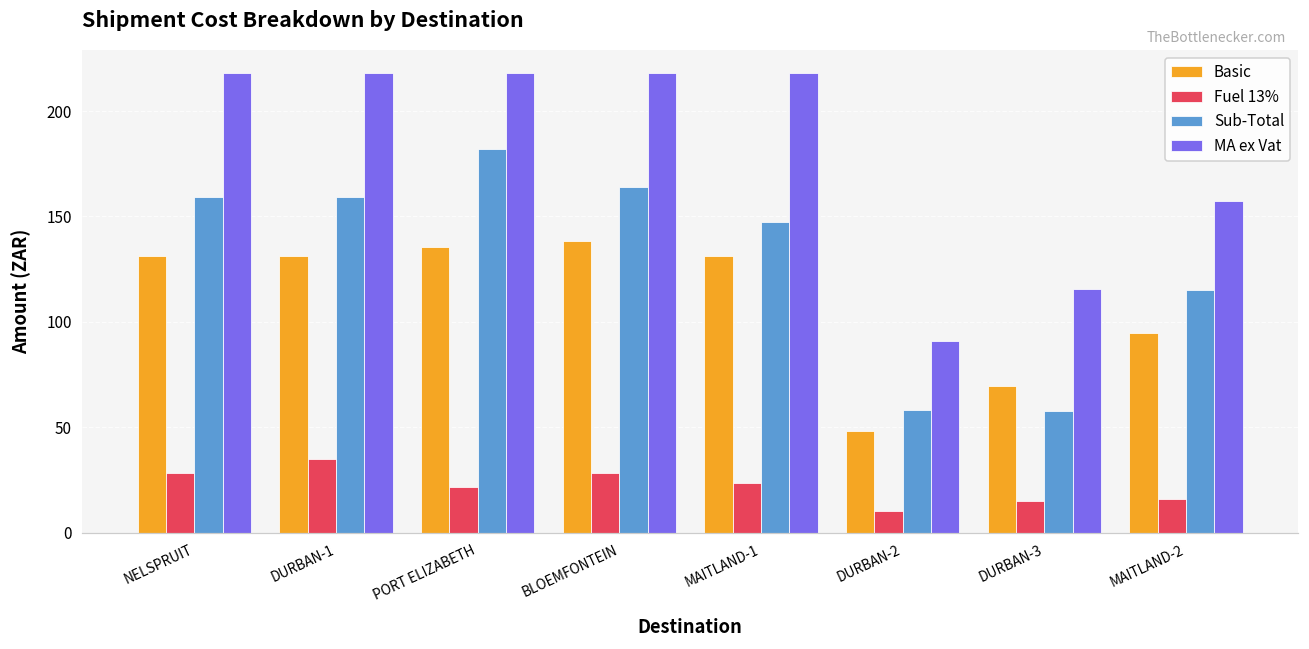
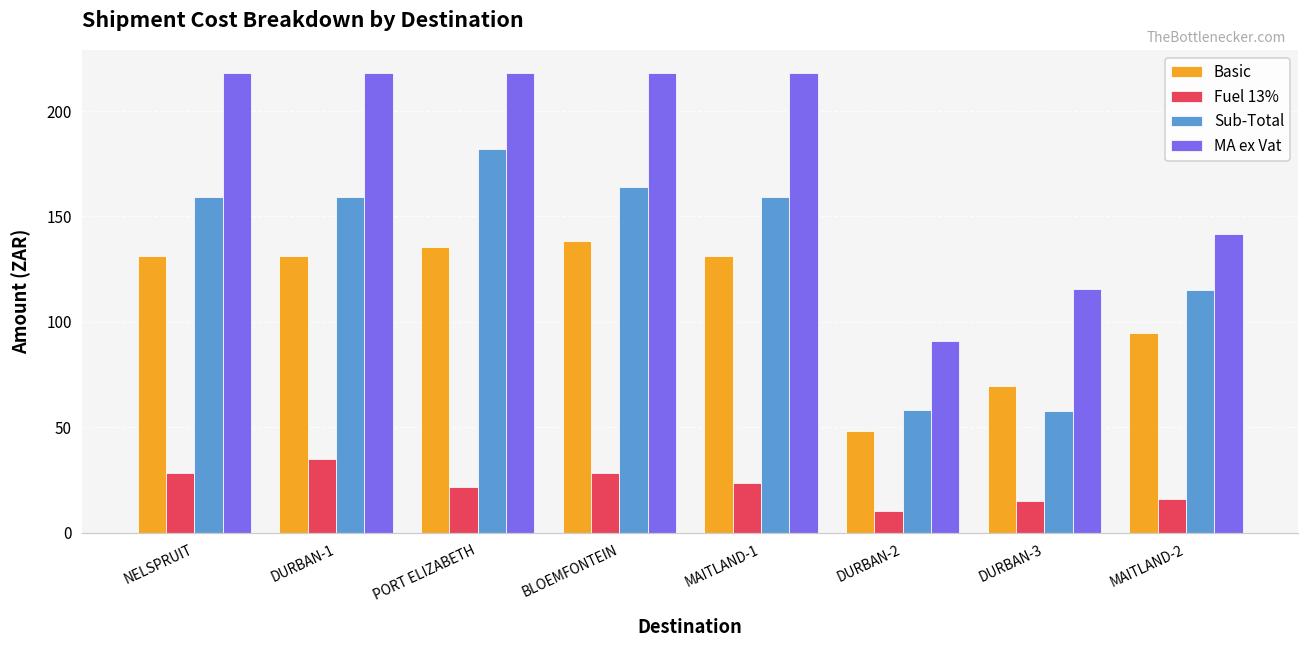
Sub-Total, MAITLAND-1: 147 -> 159
MA ex Vat, MAITLAND-2: 157 -> 142
